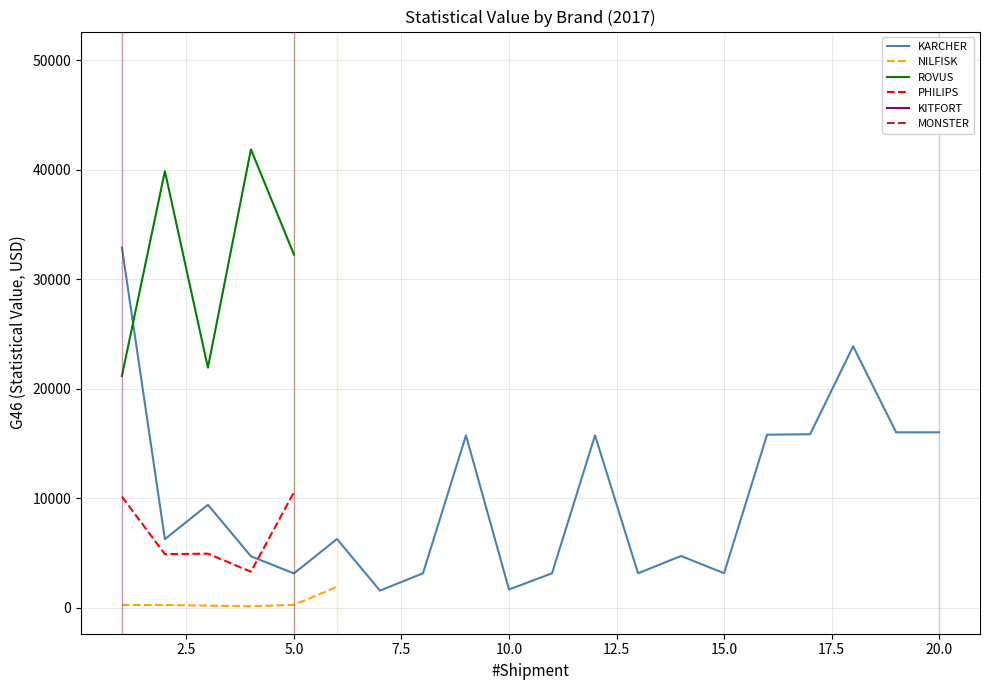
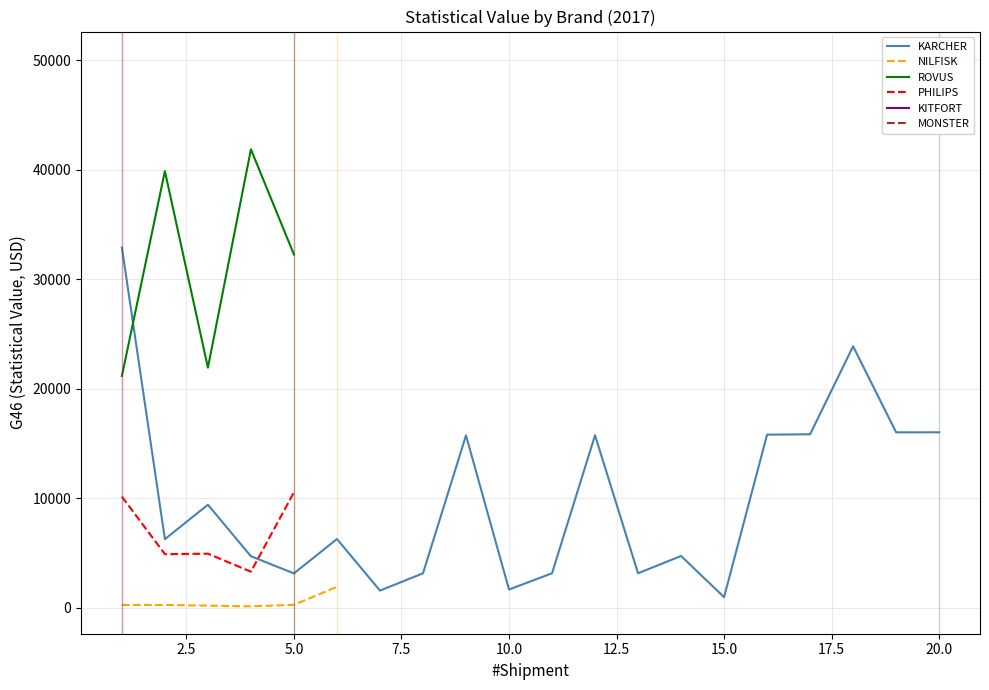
KARCHER, 15.0: 3200 -> 1000
